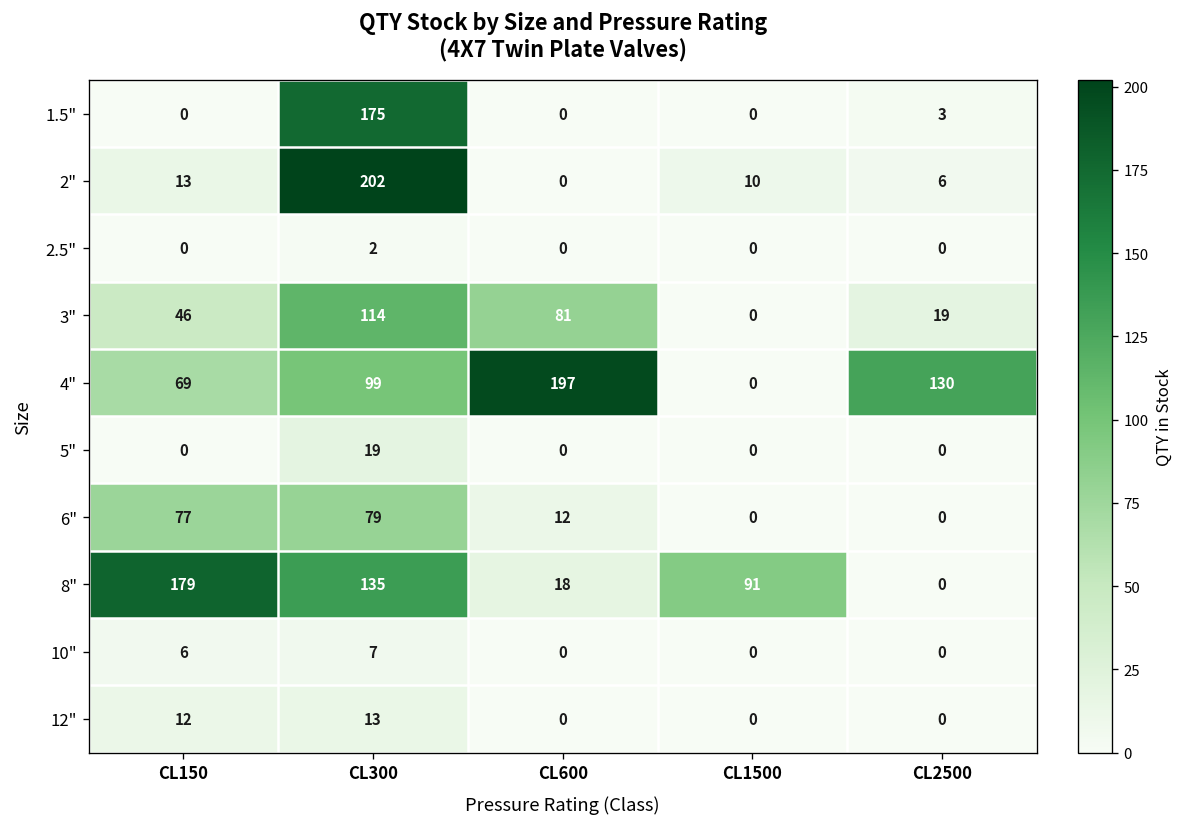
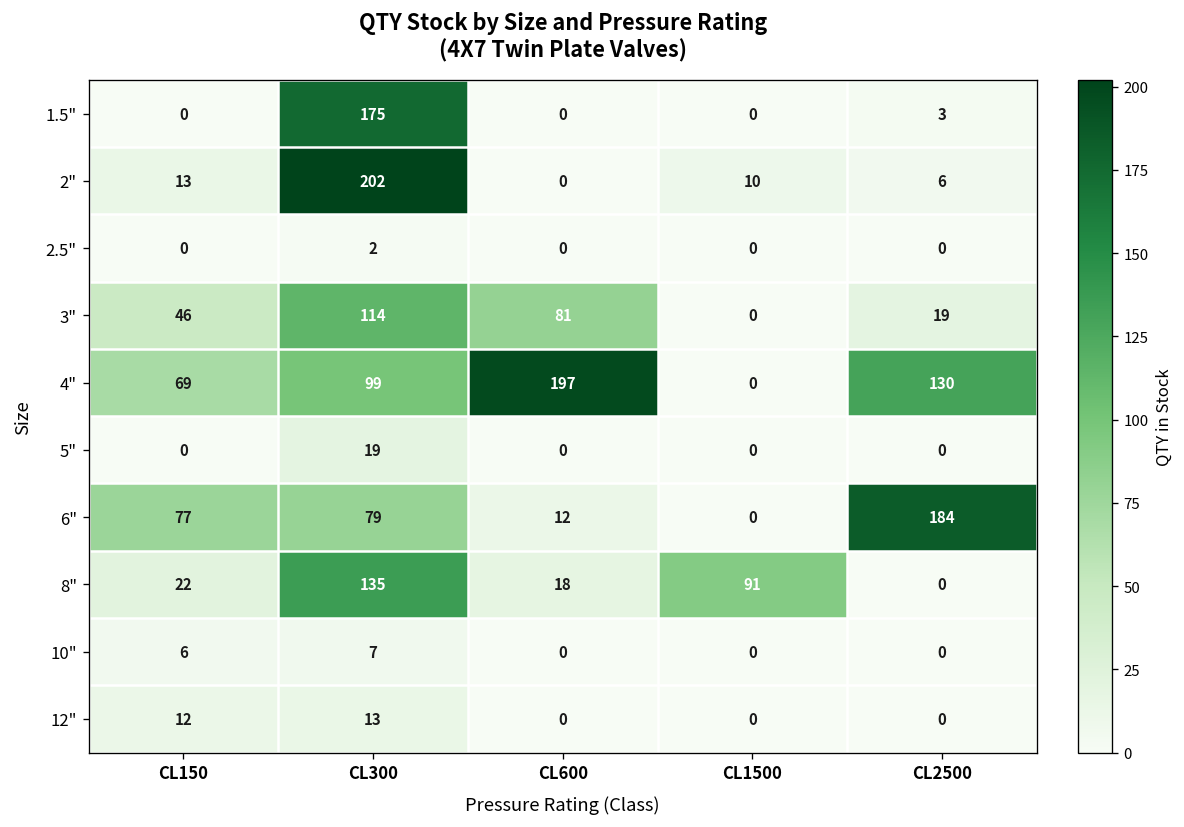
6", CL2500: 0 -> 184
8", CL150: 179 -> 22
